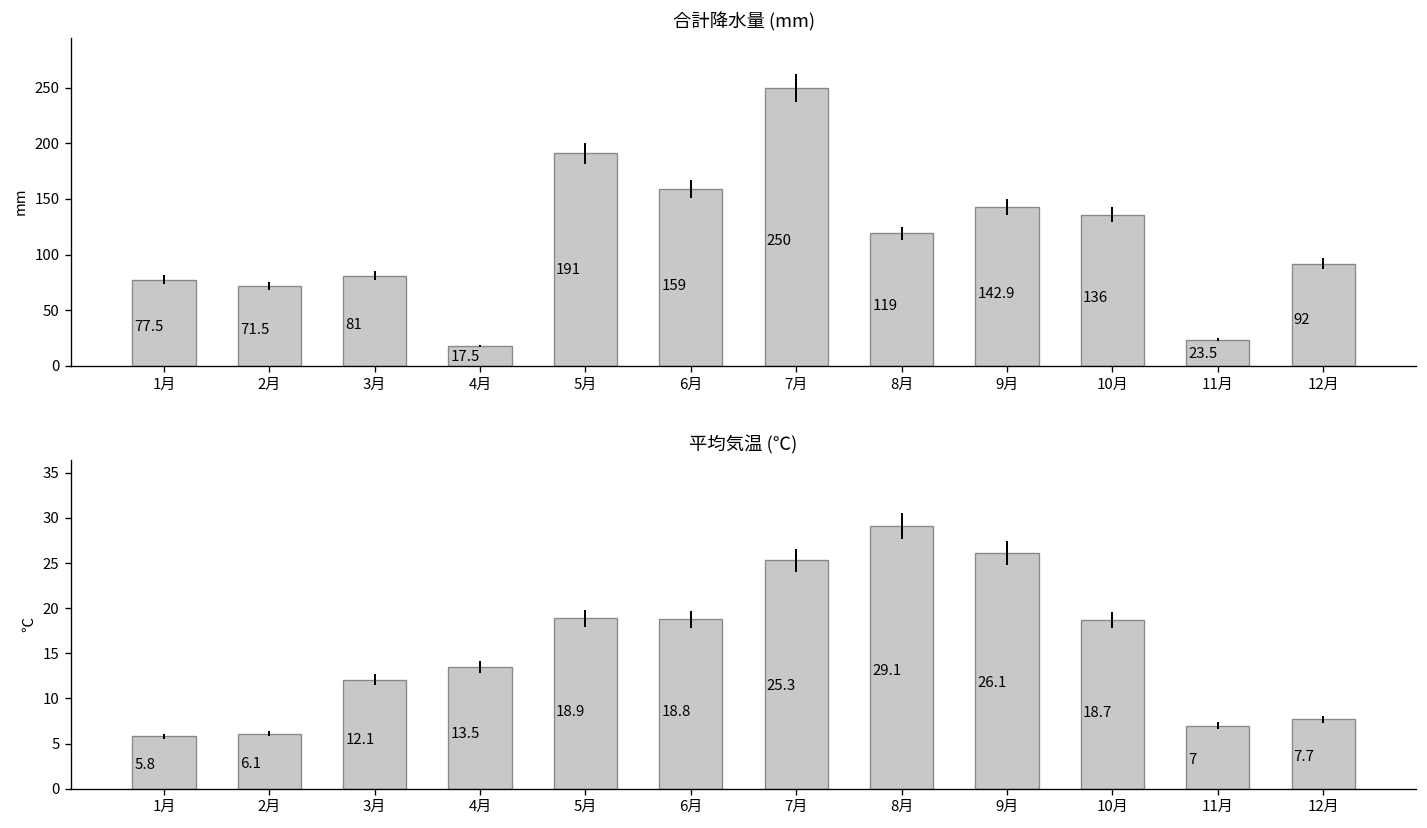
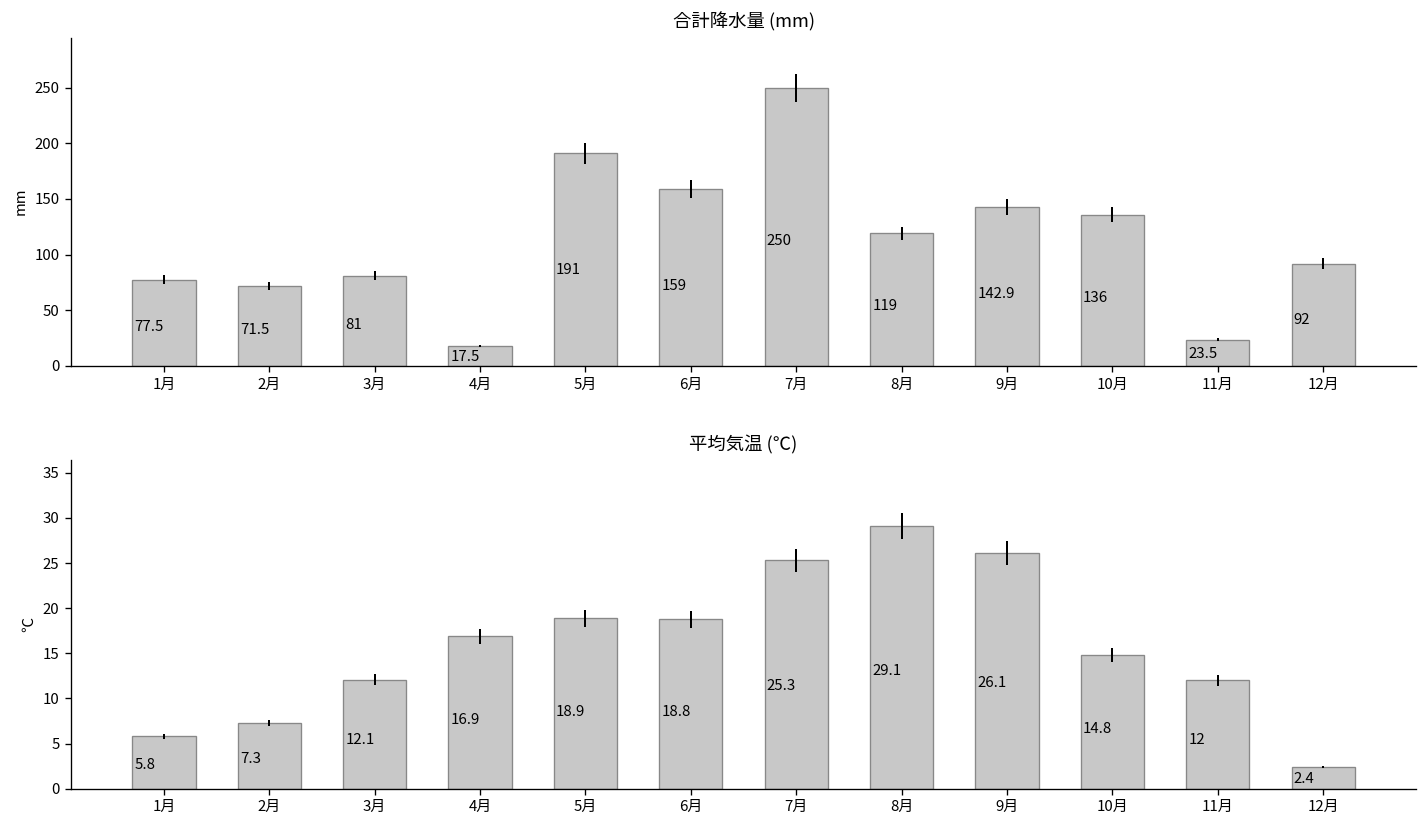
平均気温 (℃), 2月: 6.1 -> 7.3
平均気温 (℃), 4月: 13.5 -> 16.9
平均気温 (℃), 10月: 18.7 -> 14.8
平均気温 (℃), 11月: 7 -> 12
平均気温 (℃), 12月: 7.7 -> 2.4
